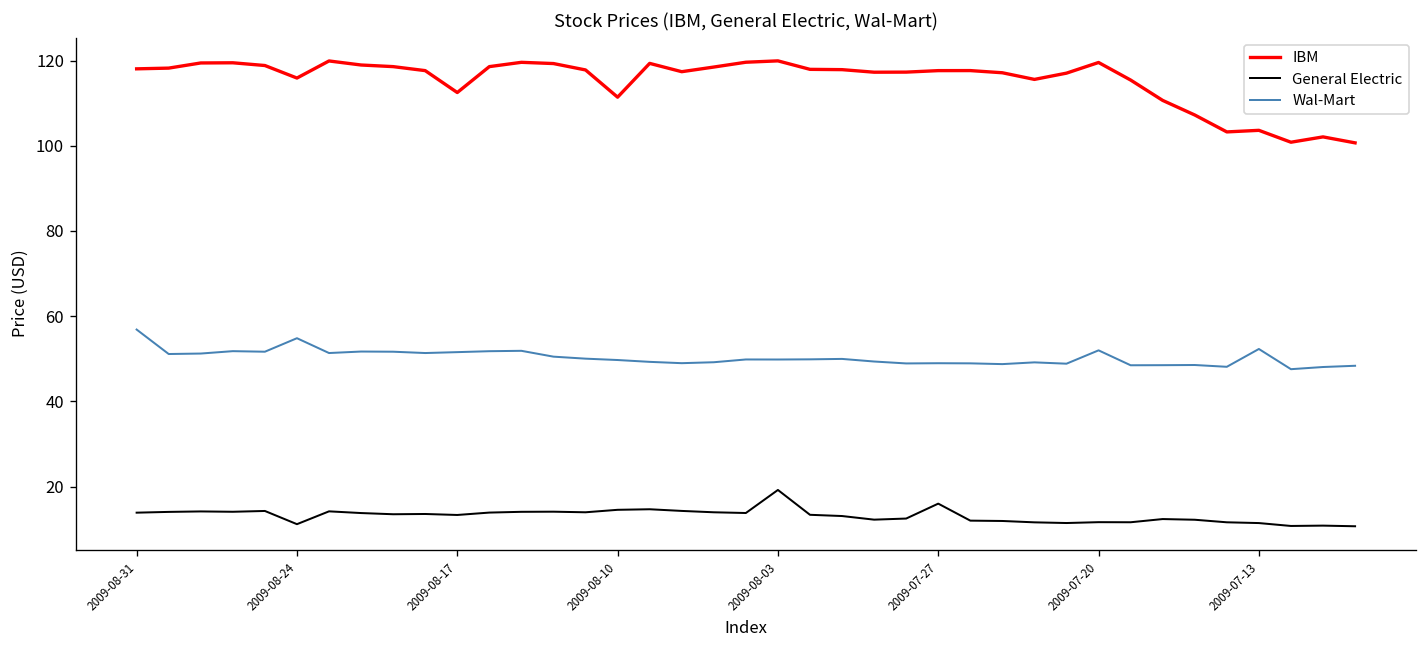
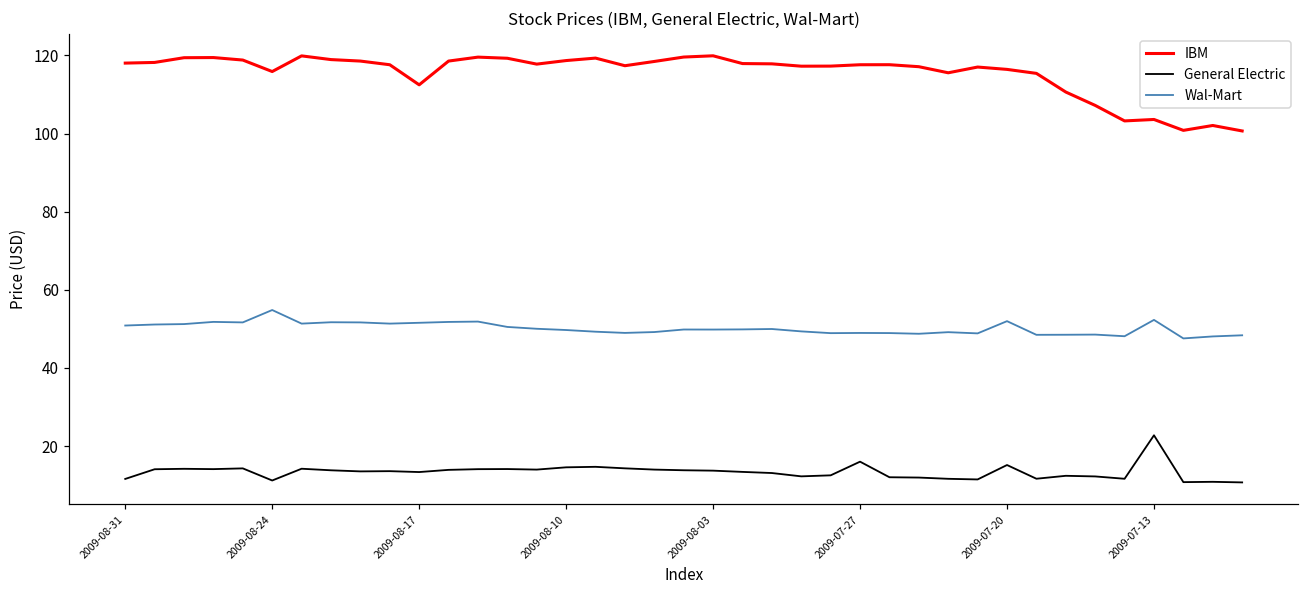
General Electric, 2009-08-31: 14 -> 12
Wal-Mart, 2009-08-31: 57 -> 51
IBM, 2009-08-10: 111 -> 119
General Electric, 2009-08-03: 19 -> 14
IBM, 2009-07-20: 120 -> 116
General Electric, 2009-07-20: 12 -> 15
General Electric, 2009-07-13: 11 -> 23
